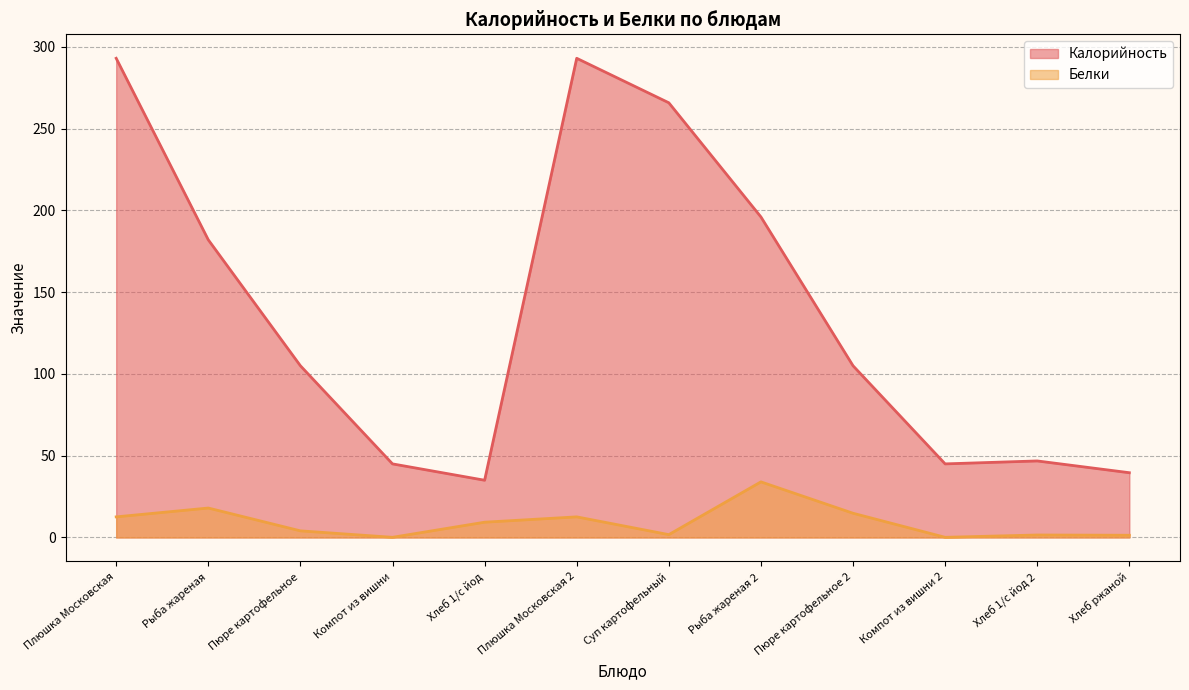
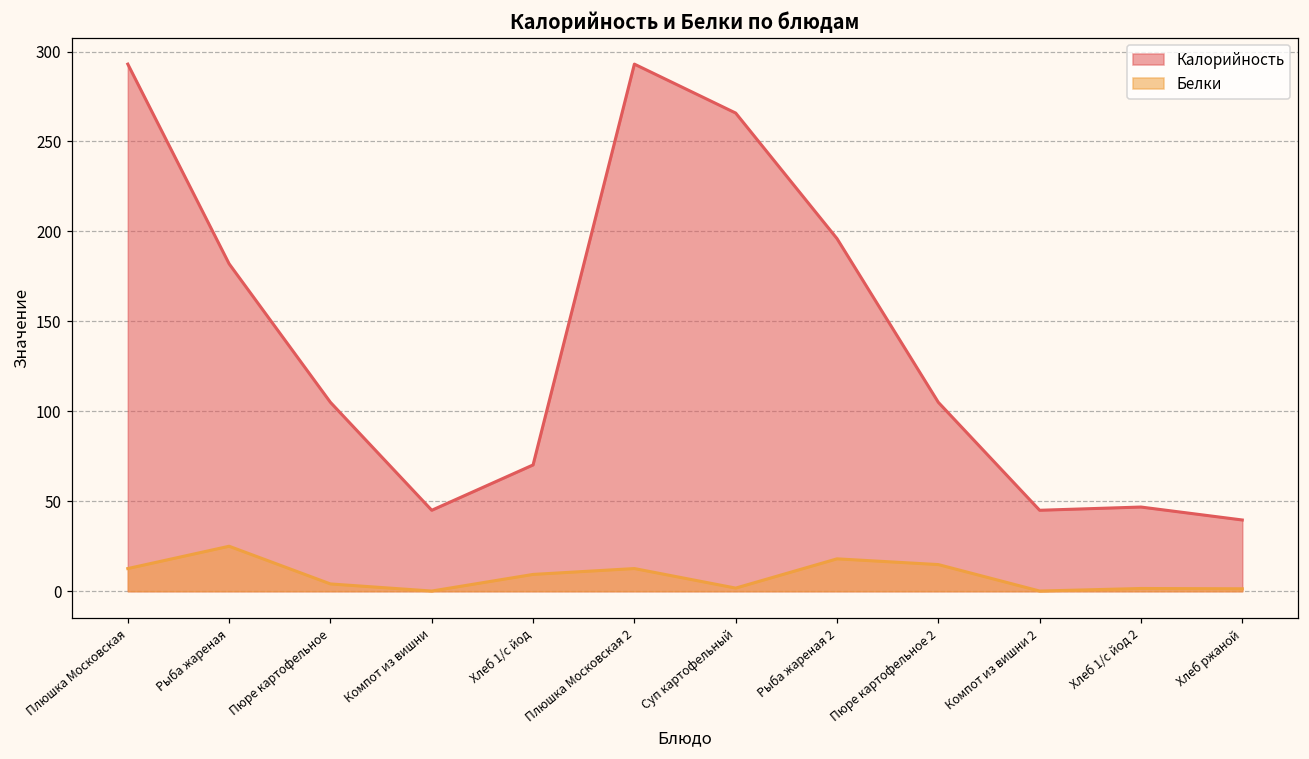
Белки, Рыба жареная: 18 -> 25
Калорийность, Хлеб 1/с йод: 35 -> 70
Белки, Рыба жареная 2: 34 -> 18
